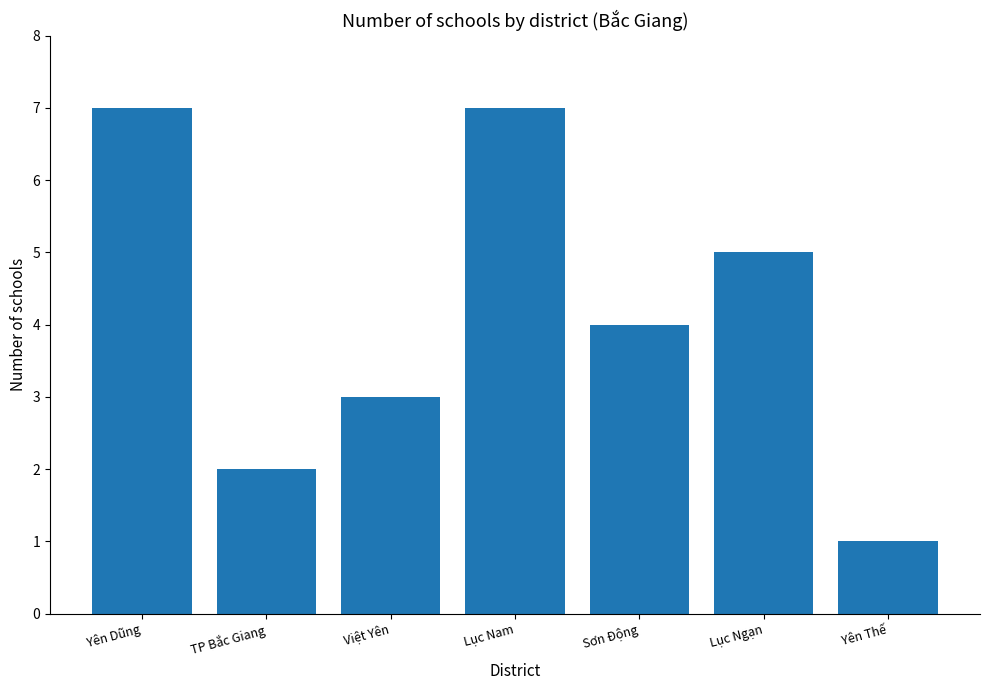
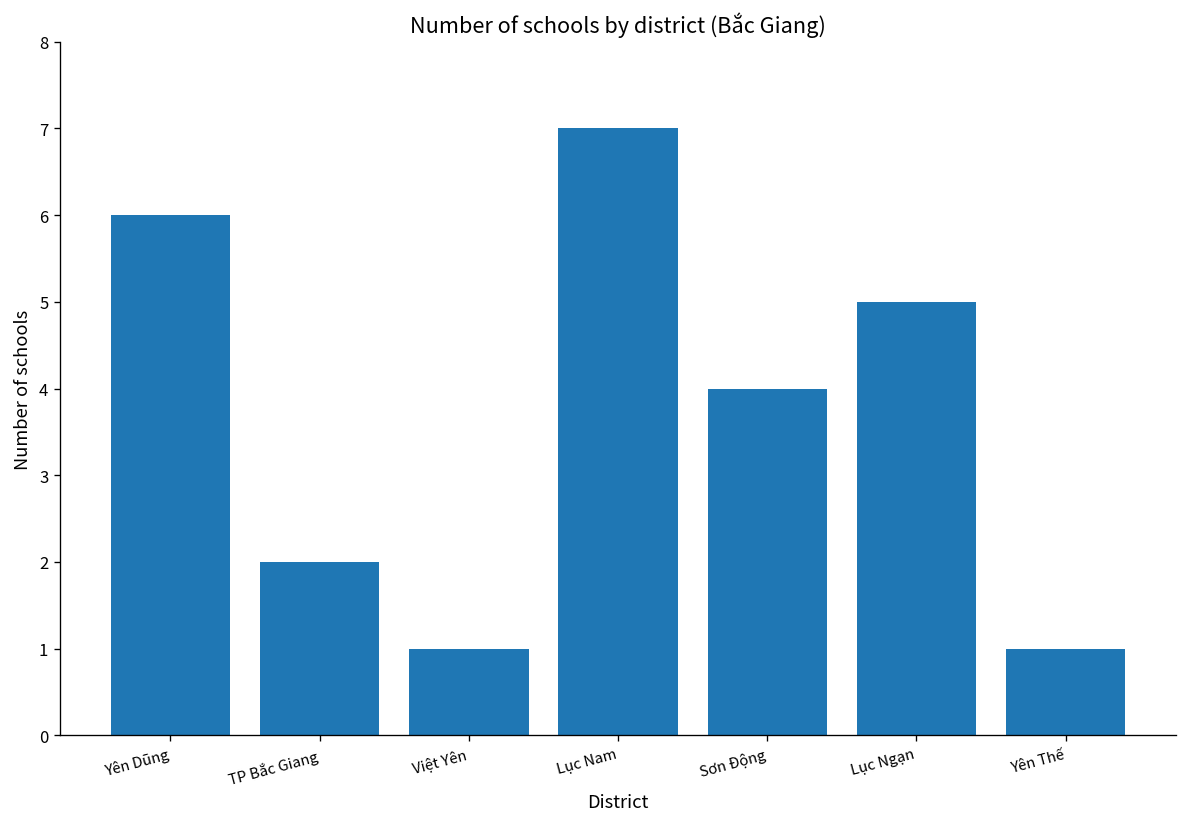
Yên Dũng: 7 -> 6
Việt Yên: 3 -> 1
